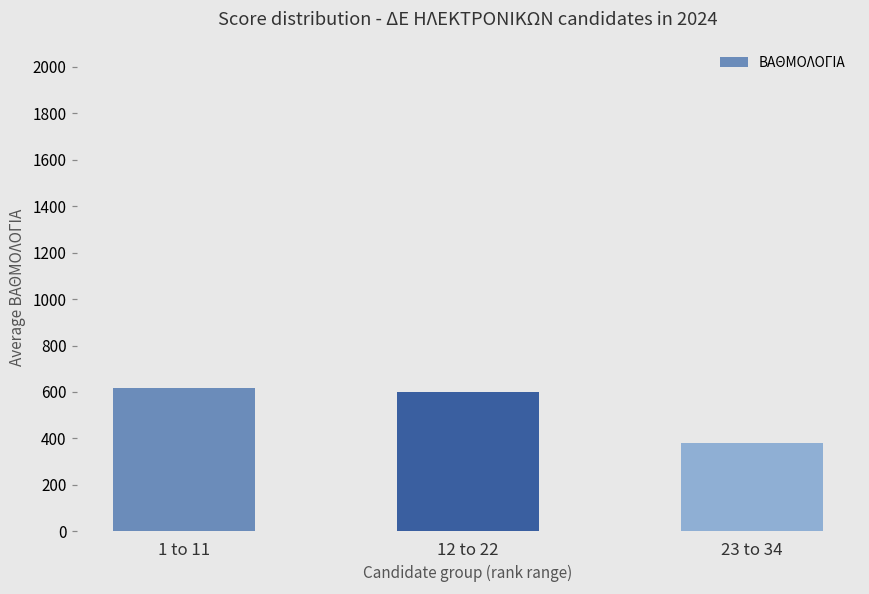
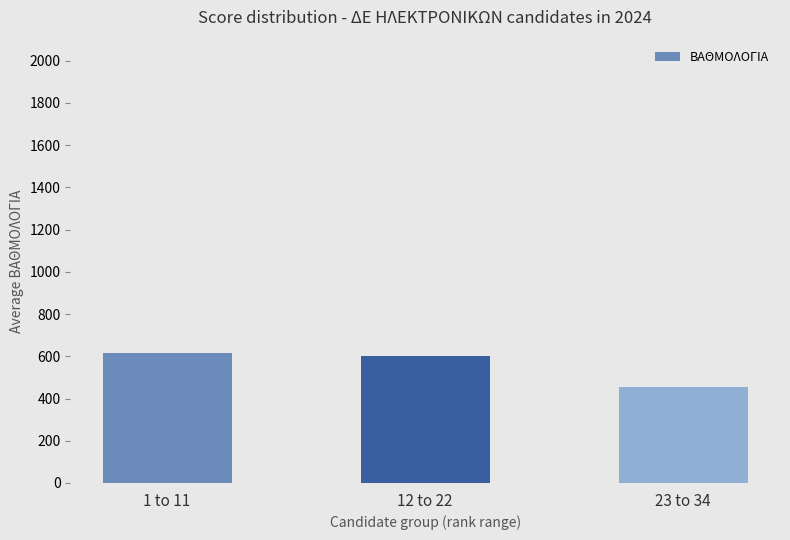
23 to 34: 380 -> 450
